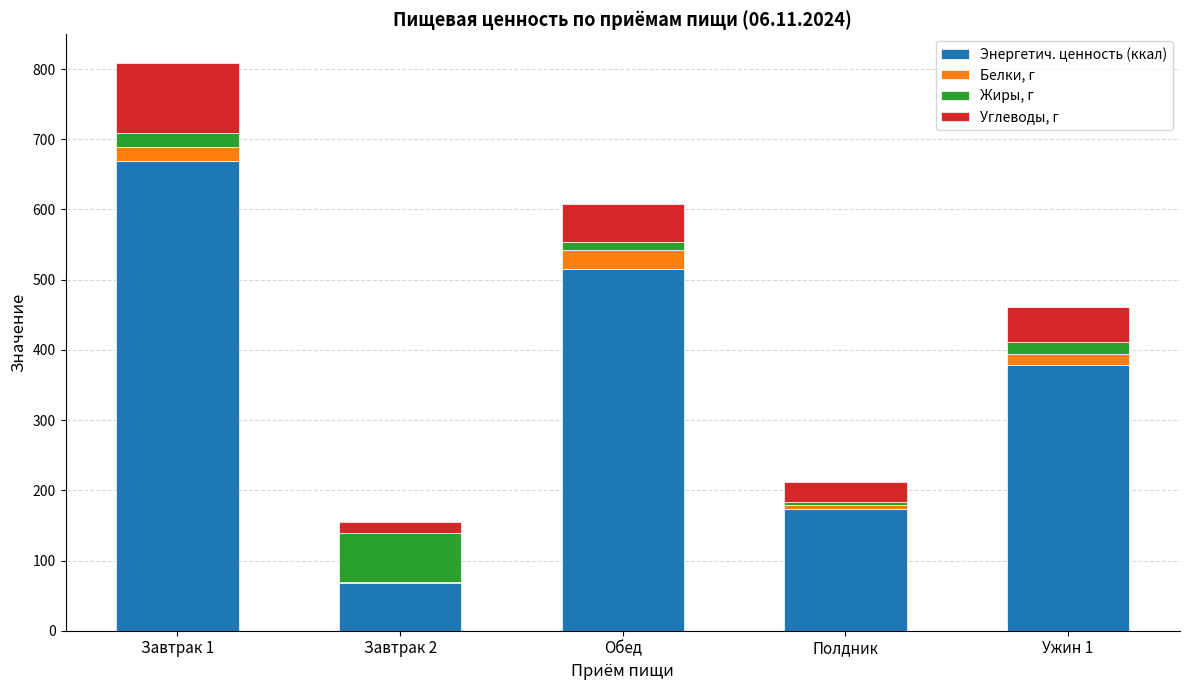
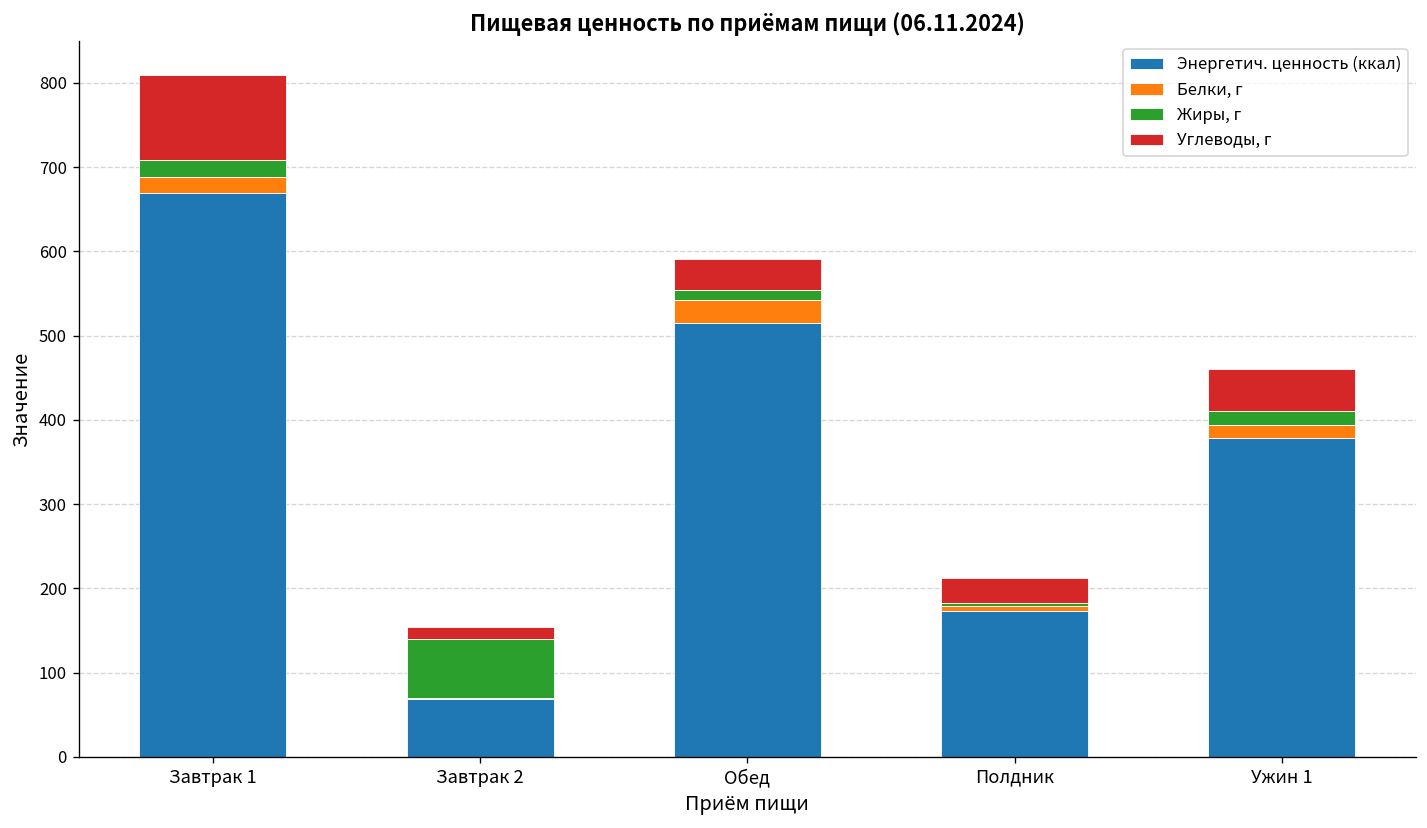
Углеводы, г, Обед: 50 -> 40
